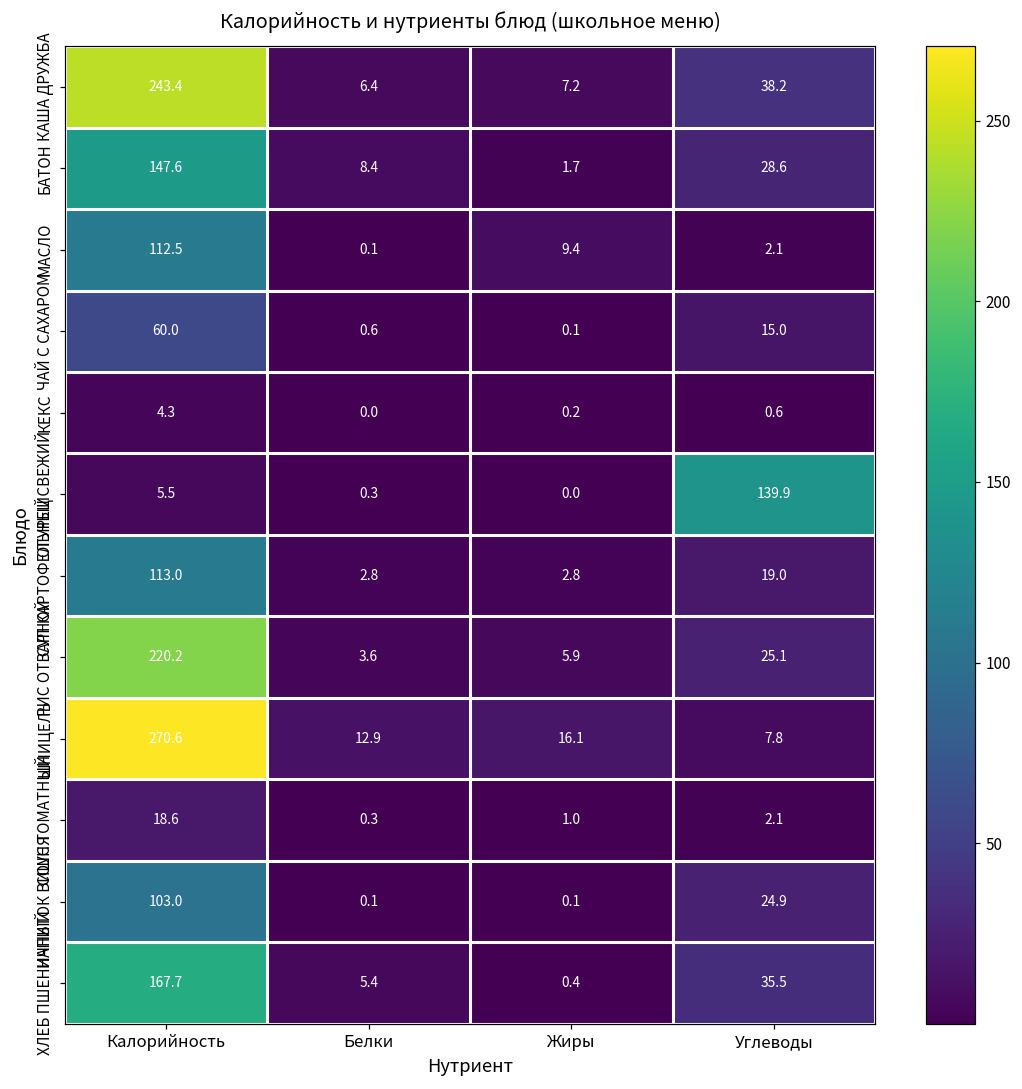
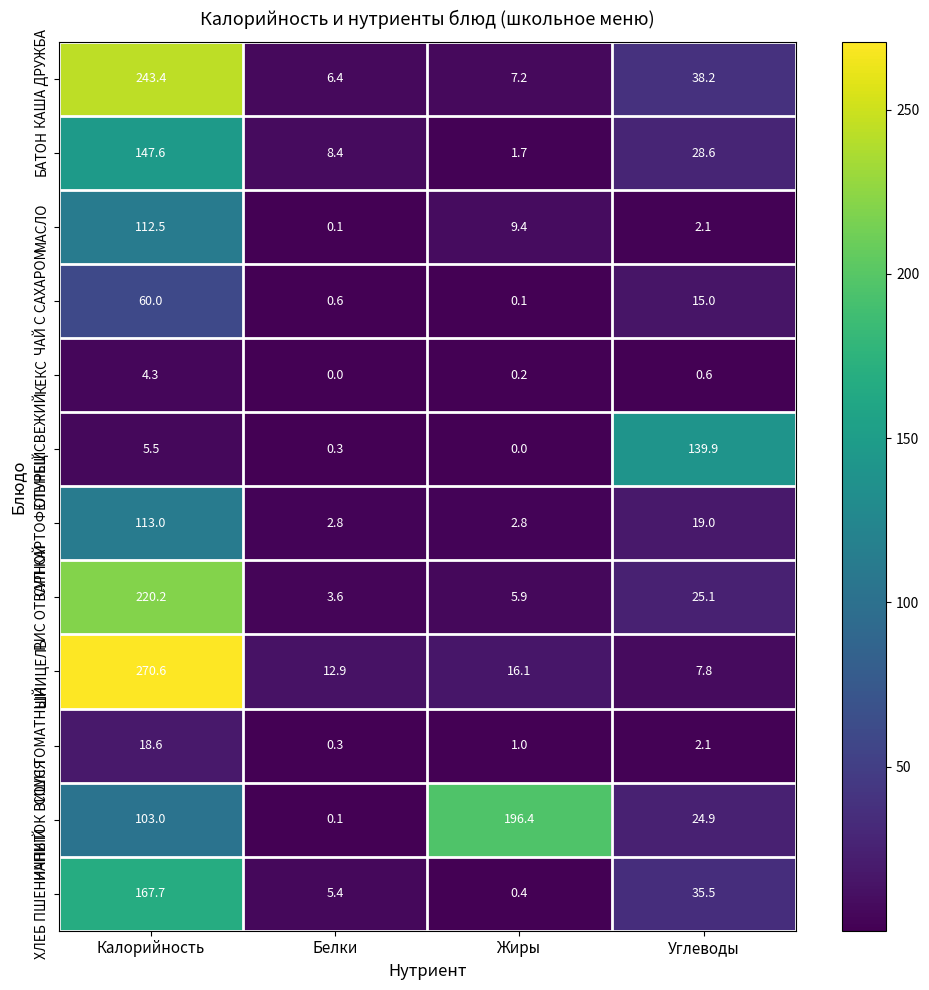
НАПИТОК ВИШНЯ, Жиры: 0.1 -> 196.4
